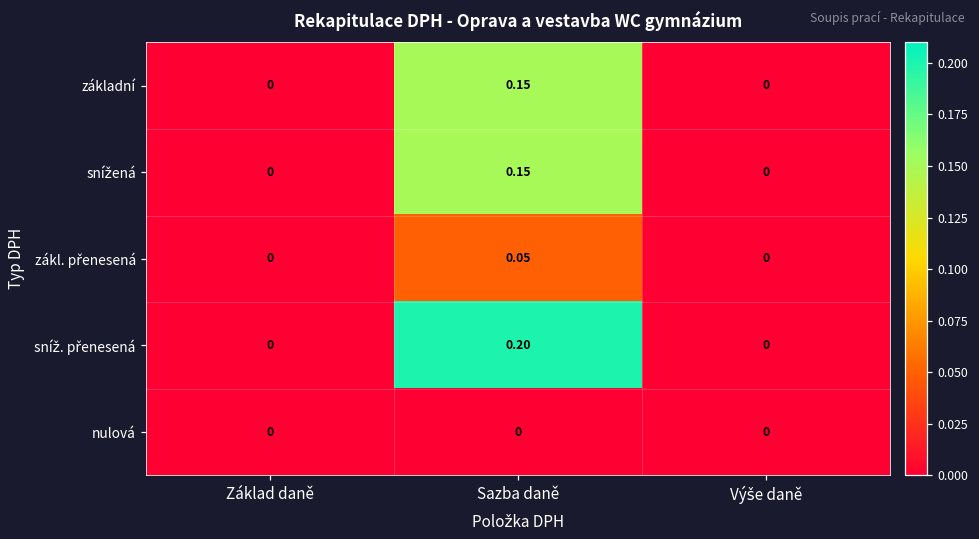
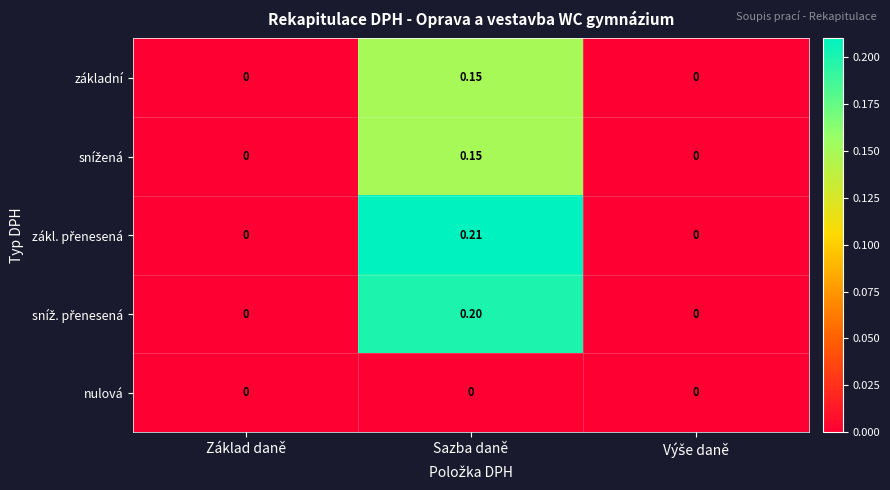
zákl. přenesená, Sazba daně: 0.05 -> 0.21
